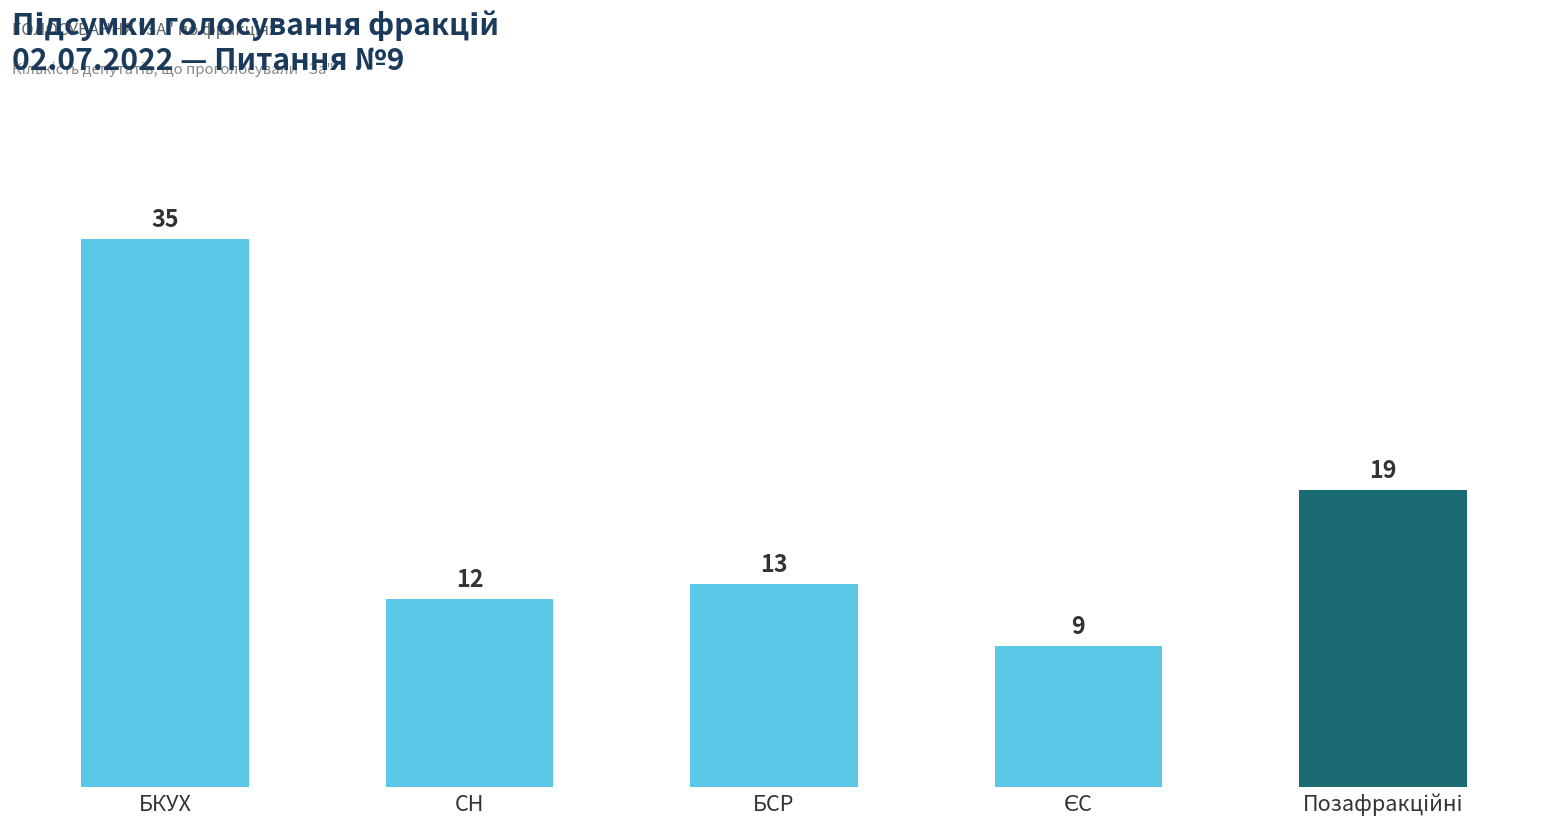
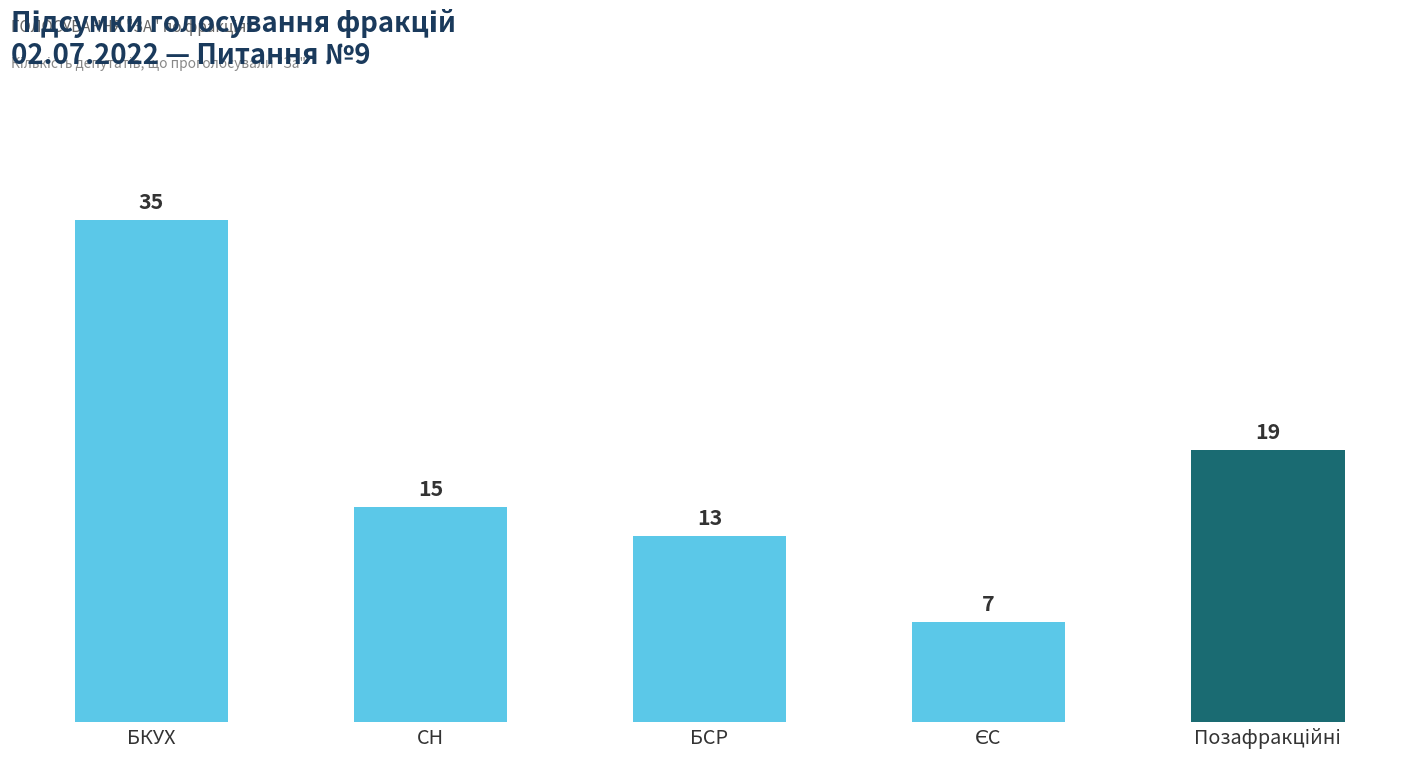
СН: 12 -> 15
ЄС: 9 -> 7
